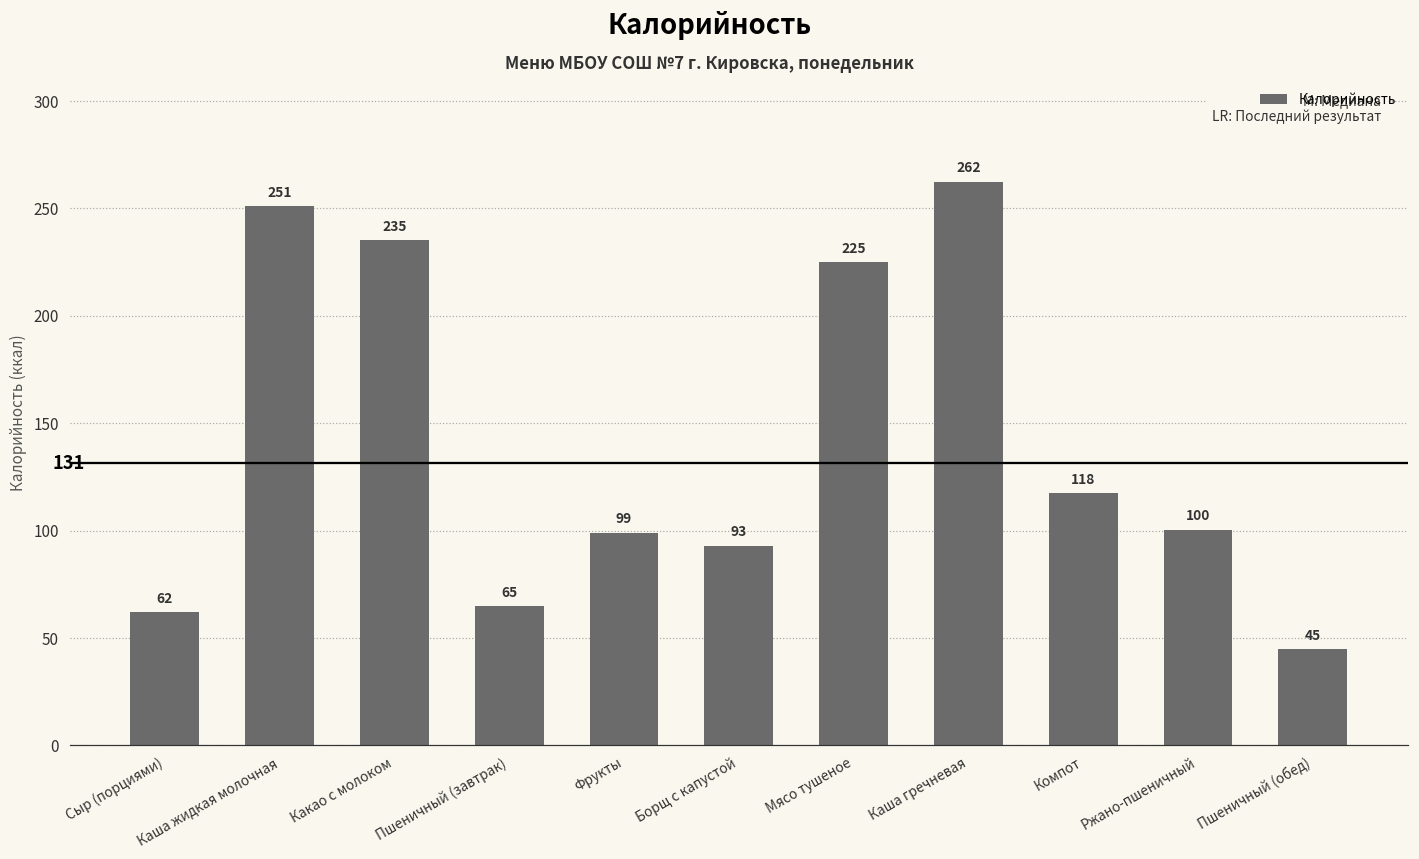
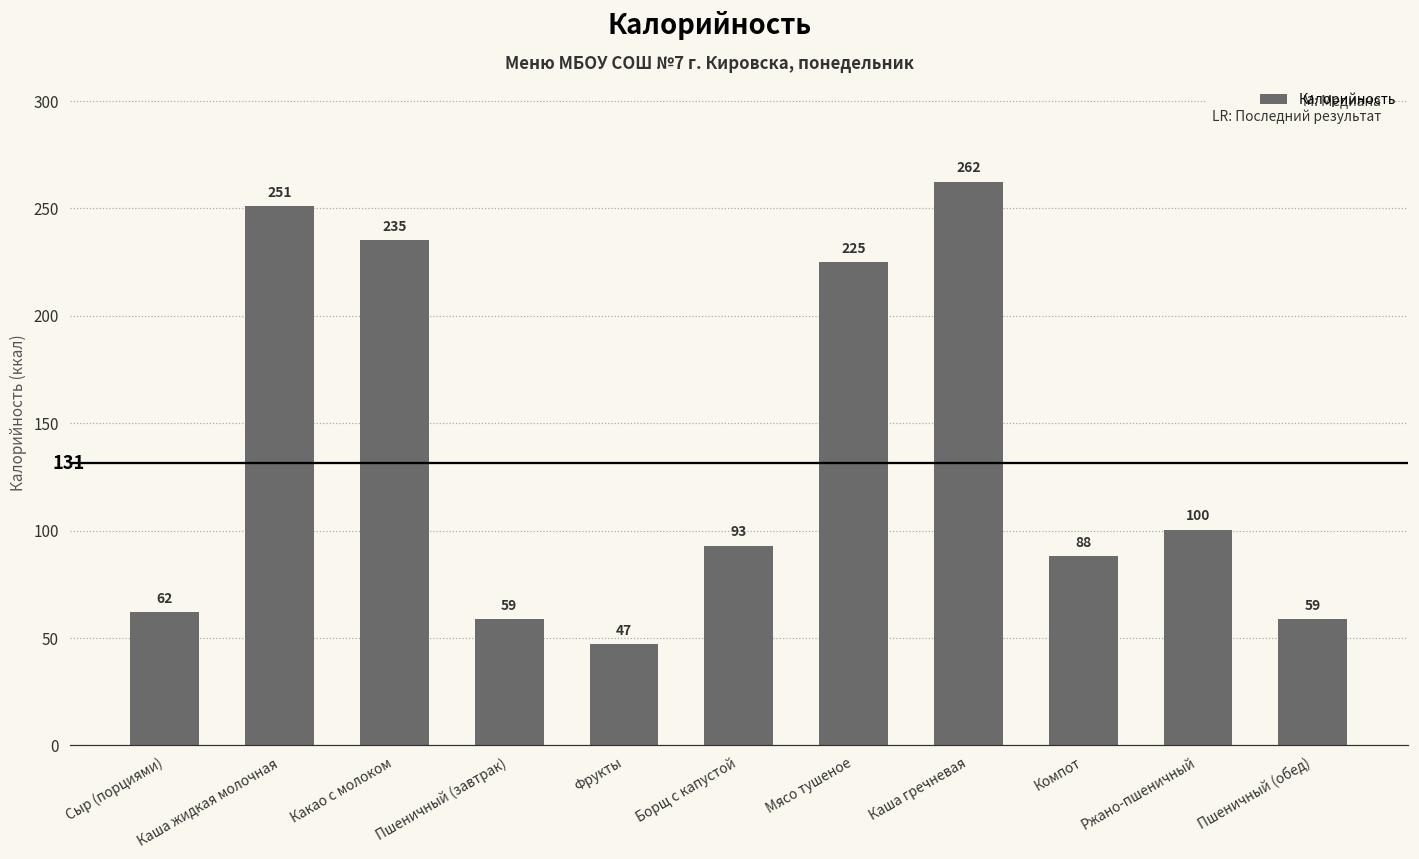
Пшеничный (завтрак): 65 -> 59
Фрукты: 99 -> 47
Компот: 118 -> 88
Пшеничный (обед): 45 -> 59
